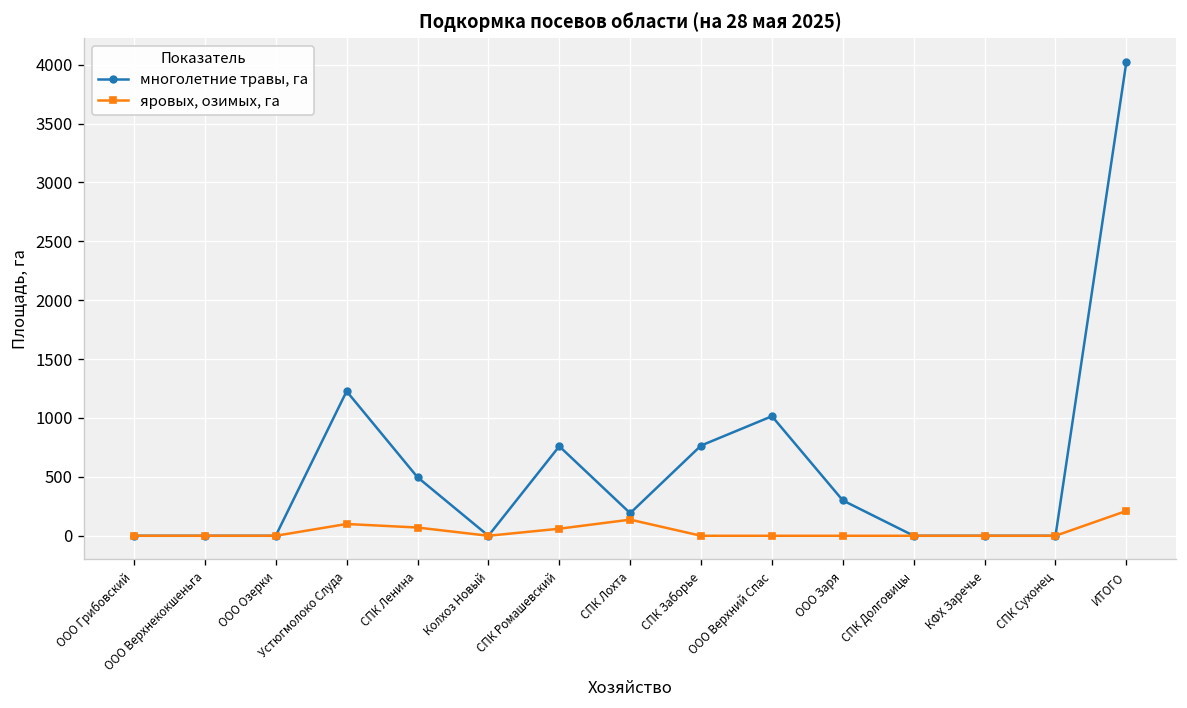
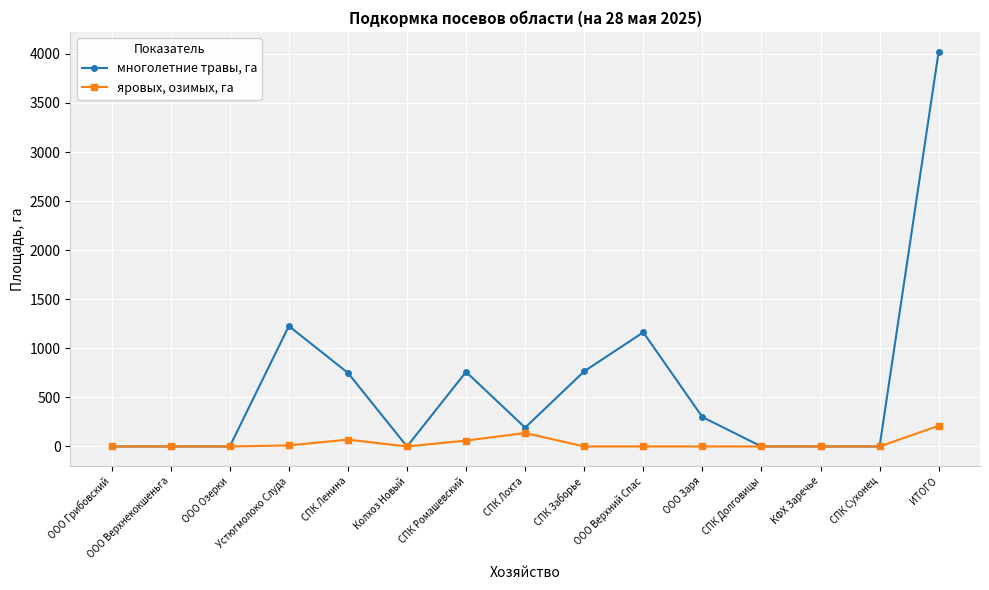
яровых, озимых, га, Устюгмолоко Слуда: 100 -> 0
многолетние травы, га, СПК Ленина: 500 -> 800
многолетние травы, га, ООО Верхний Спас: 1000 -> 1200
